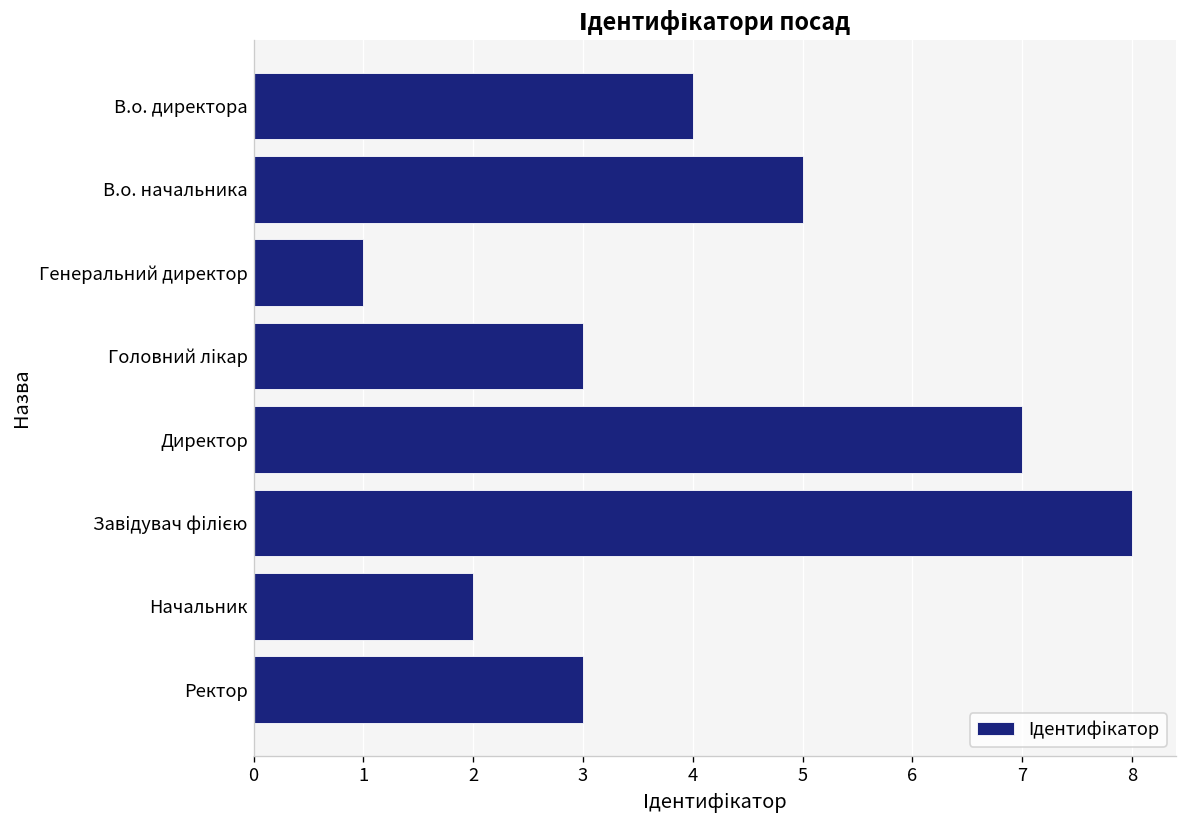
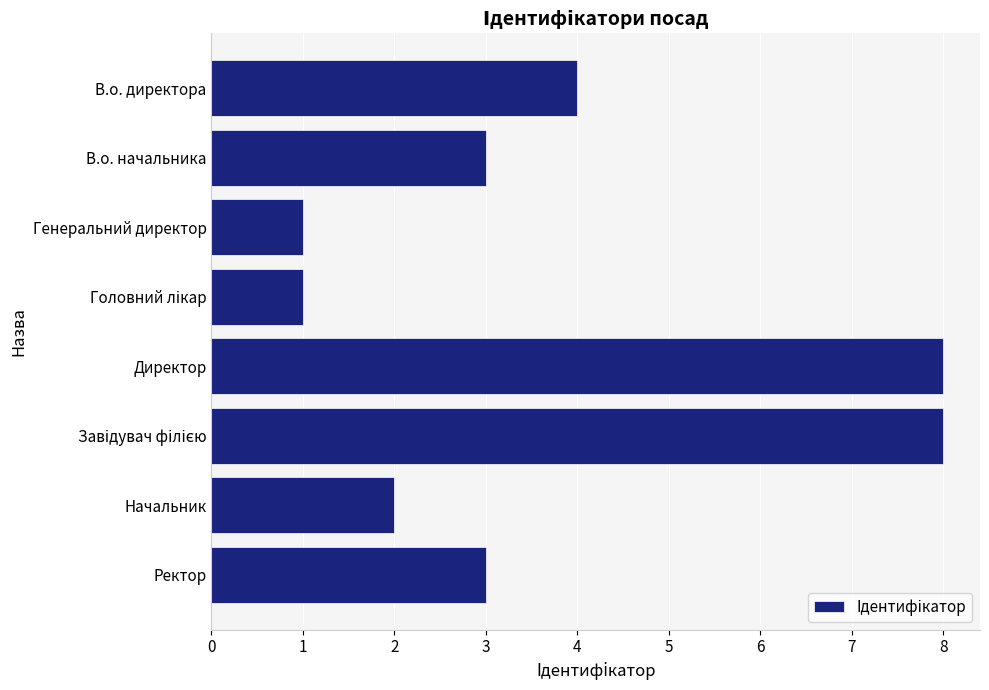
В.о. начальника: 5 -> 3
Головний лікар: 3 -> 1
Директор: 7 -> 8
